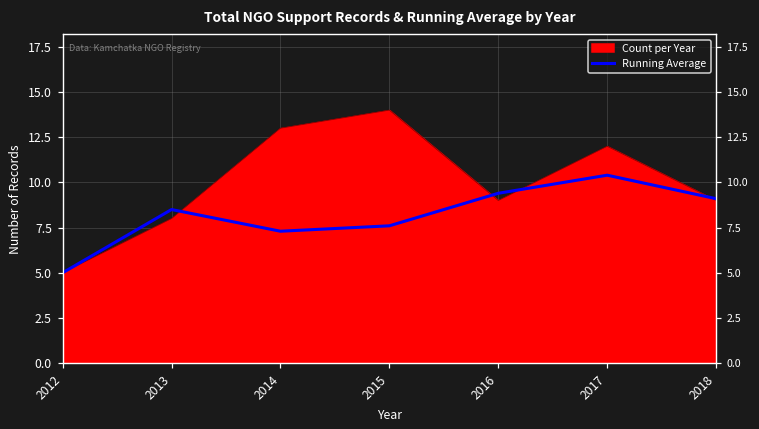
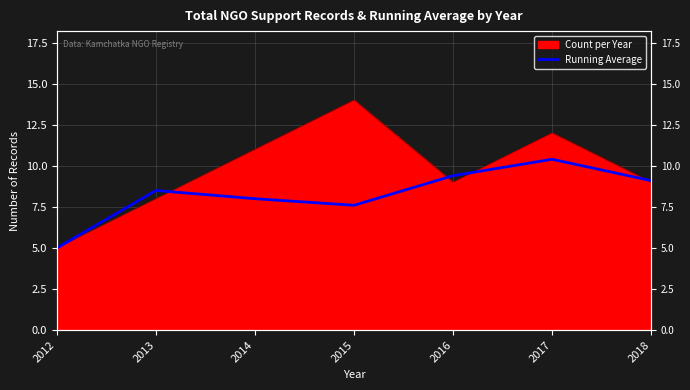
Count per Year, 2014: 13 -> 11
Running Average, 2014: 7.3 -> 8.0
